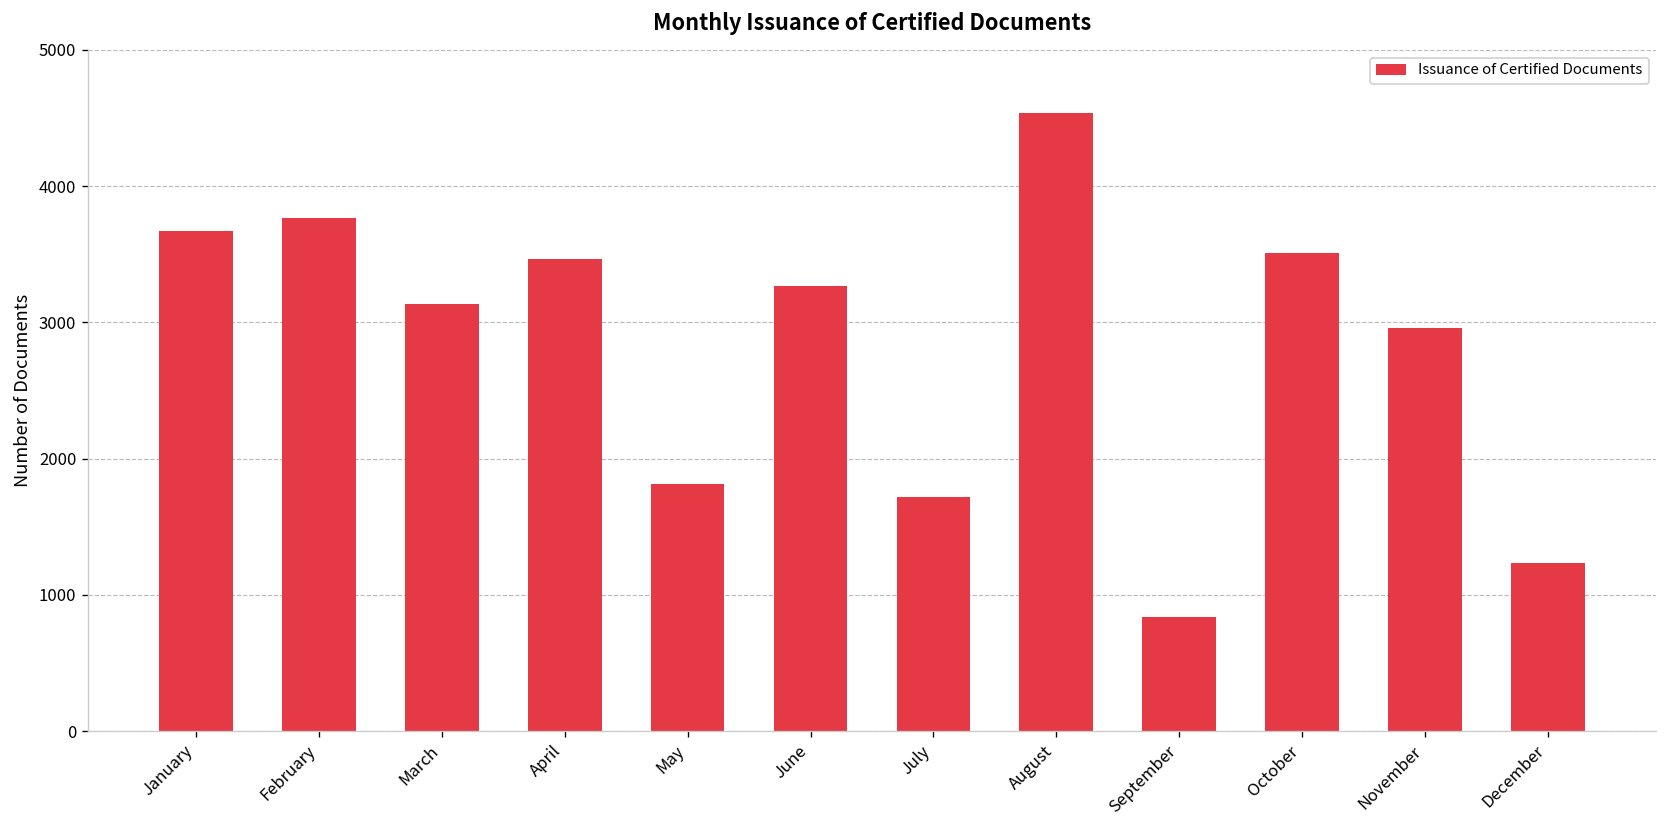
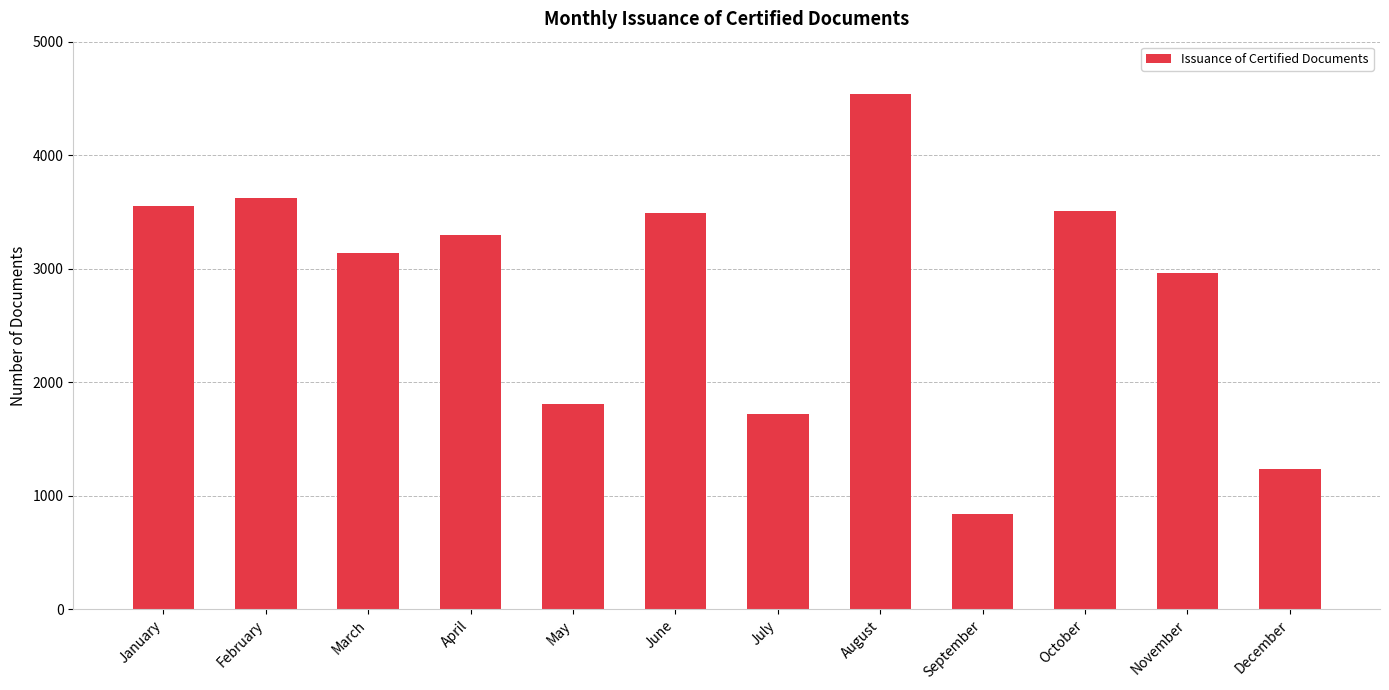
January: 3670 -> 3550
February: 3770 -> 3620
April: 3470 -> 3290
June: 3270 -> 3490
